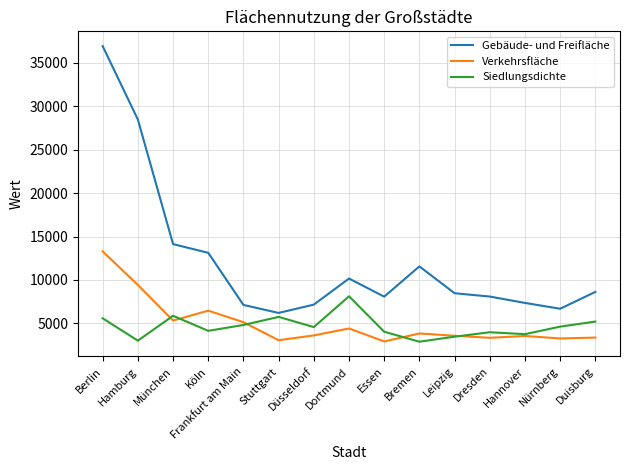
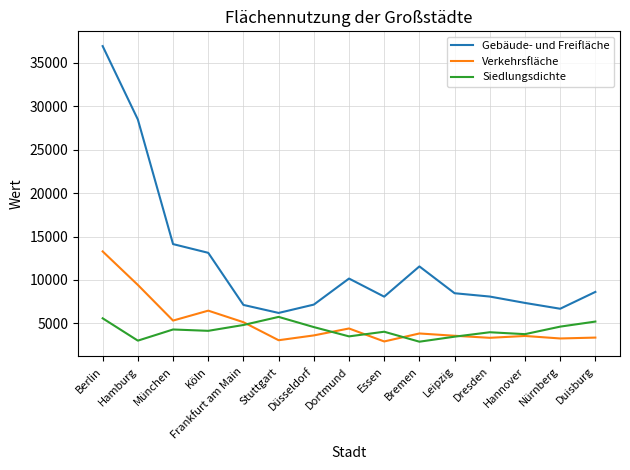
Siedlungsdichte, München: 6000 -> 4000
Siedlungsdichte, Dortmund: 8000 -> 4000
